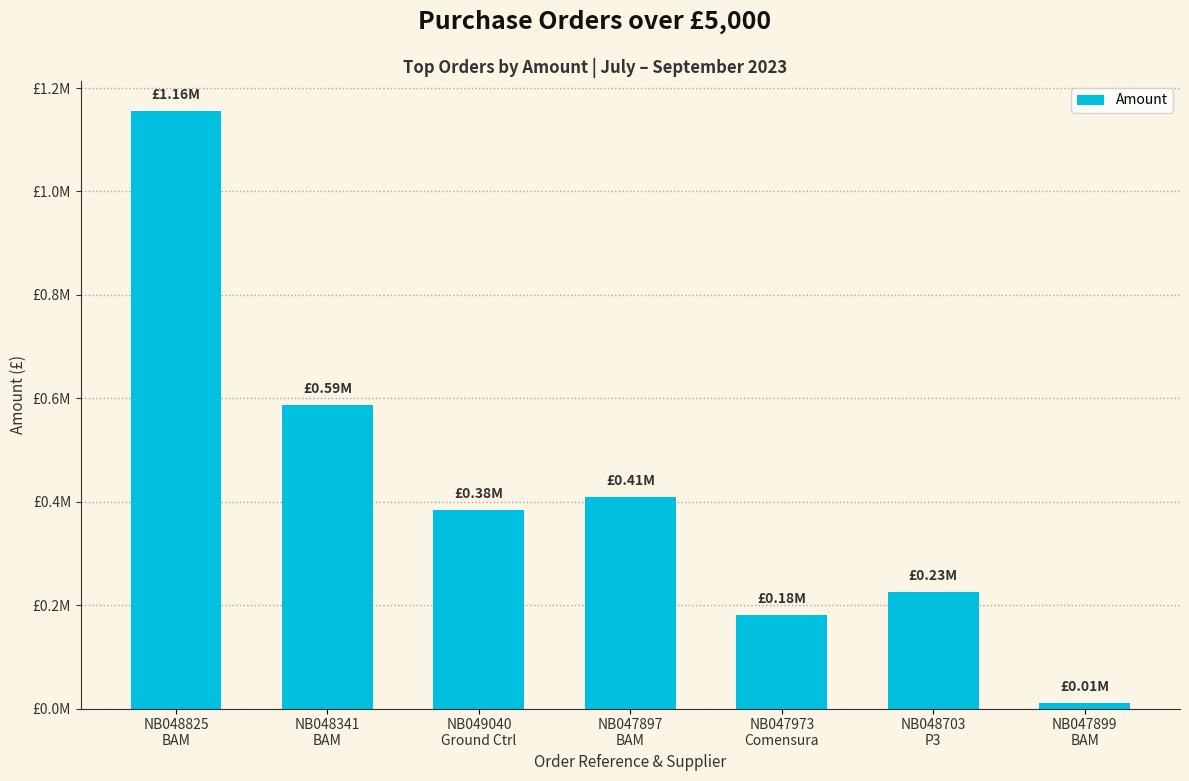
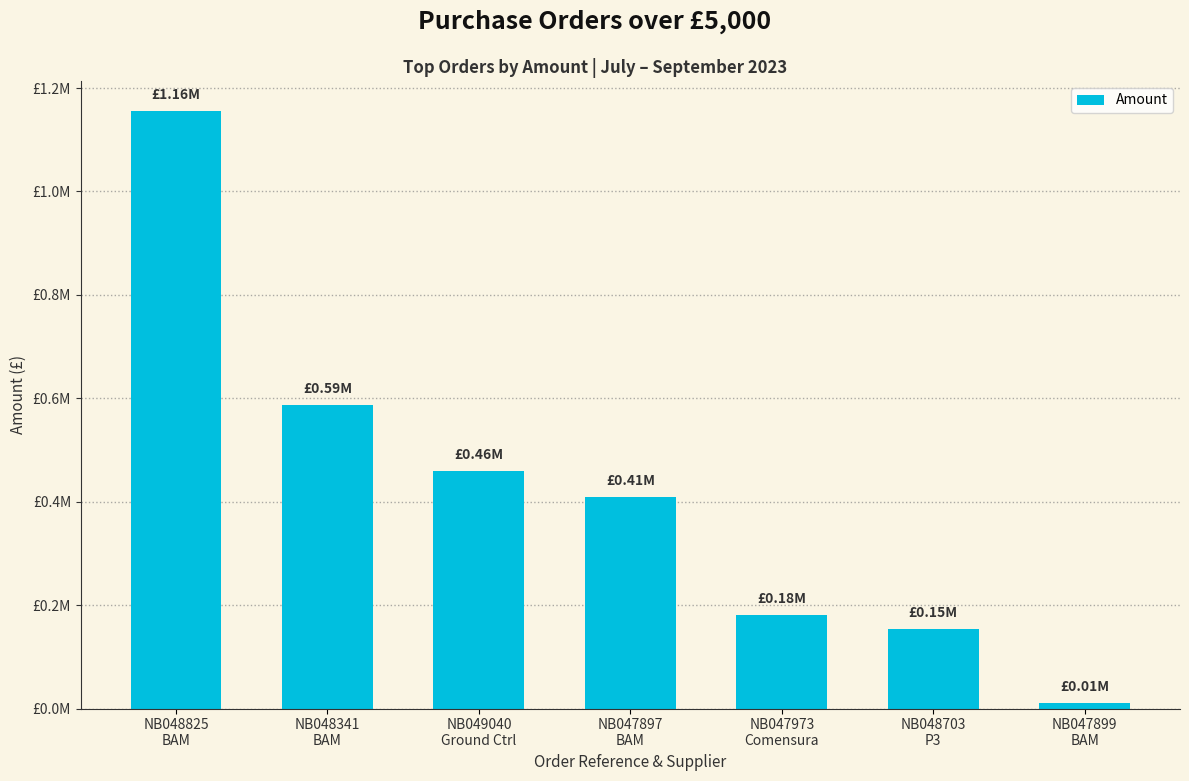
NB049040 Ground Ctrl: £0.38M -> £0.46M
NB048703 P3: £0.23M -> £0.15M
